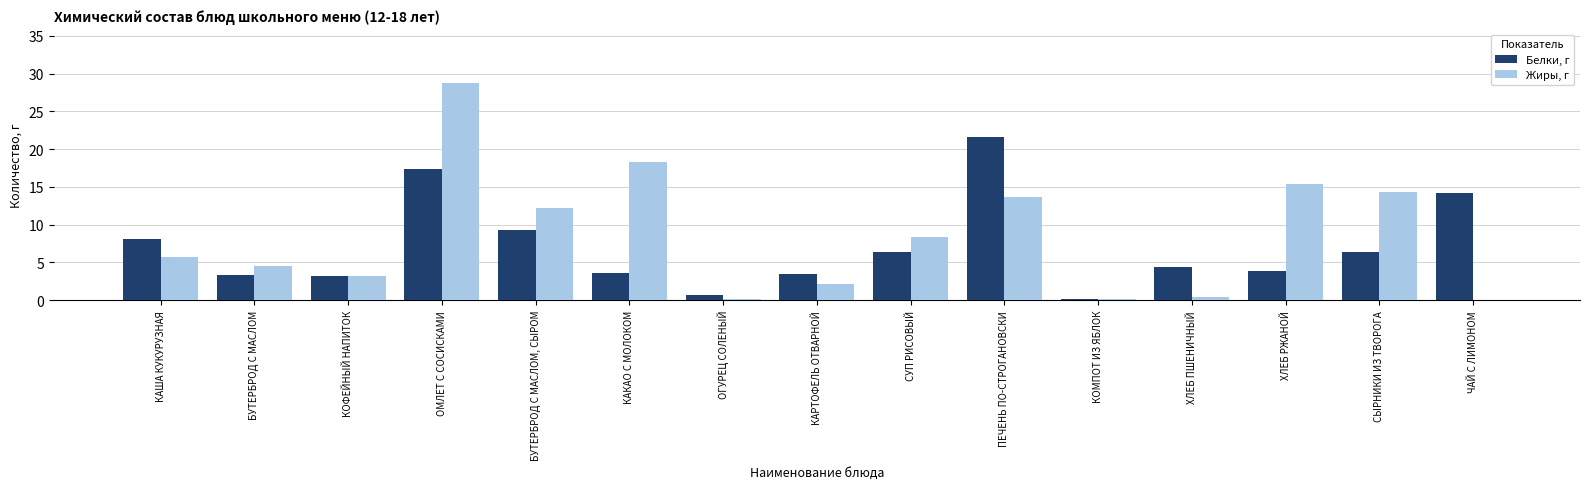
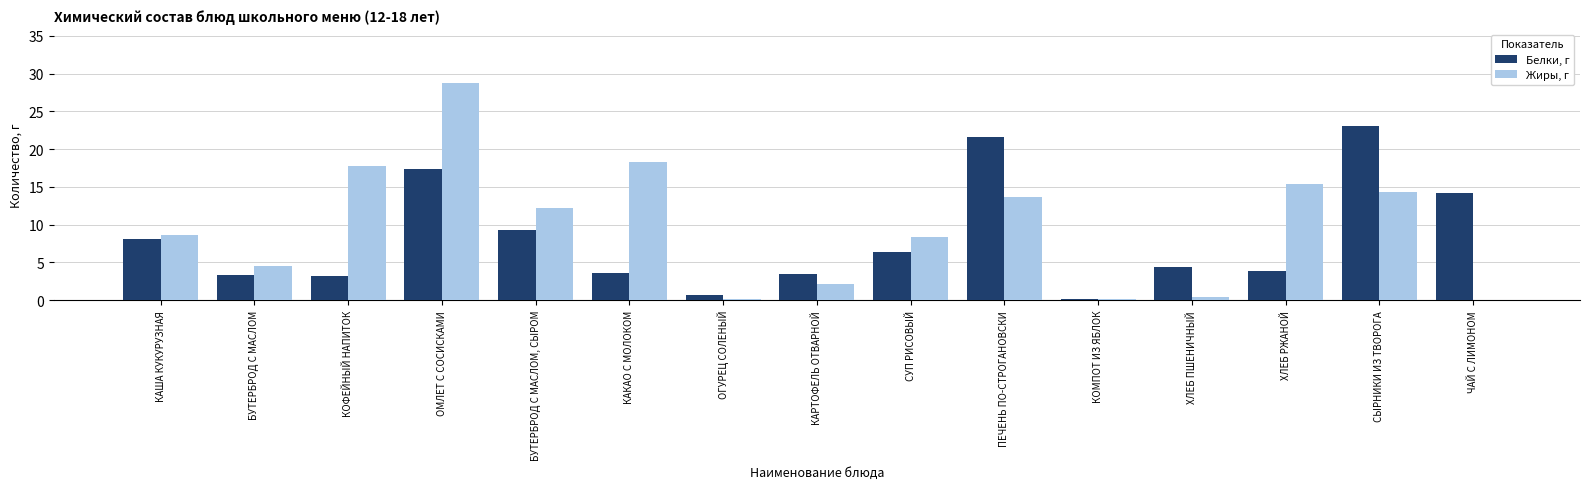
Жиры, г, КАША КУКУРУЗНАЯ: 6 -> 9
Жиры, г, КОФЕЙНЫЙ НАПИТОК: 3 -> 18
Белки, г, СЫРНИКИ ИЗ ТВОРОГА: 6 -> 23
